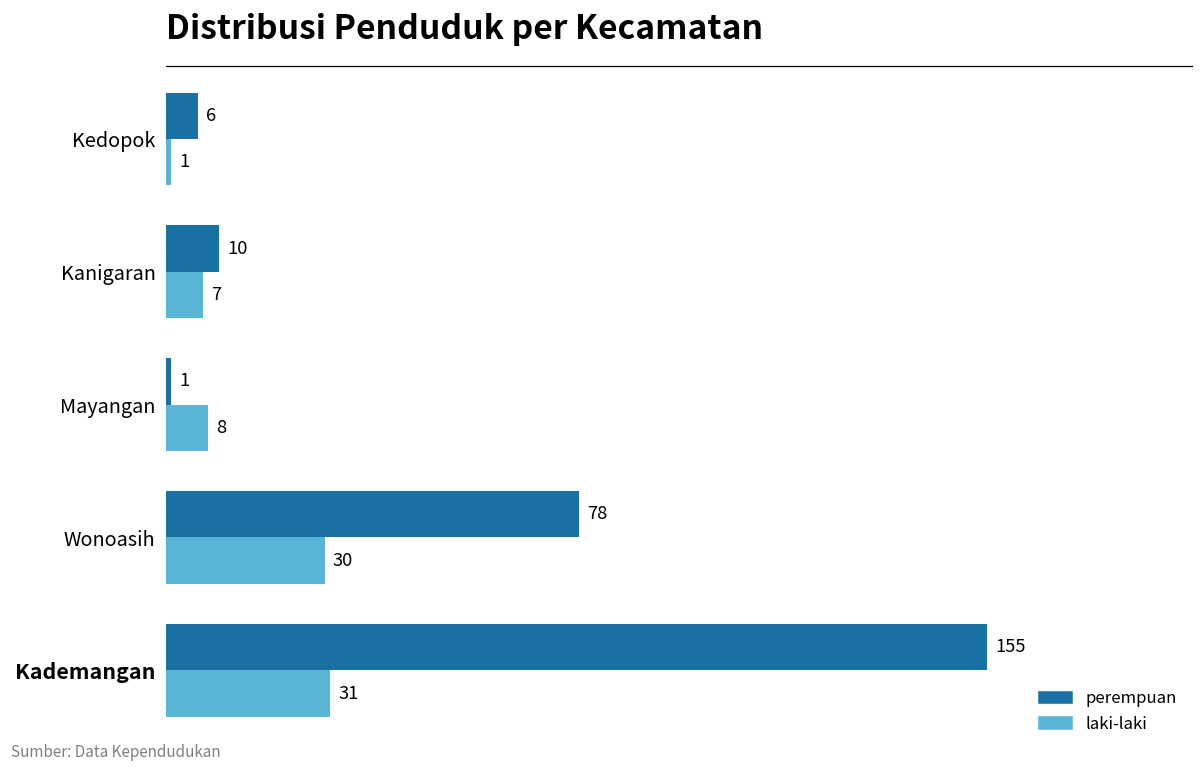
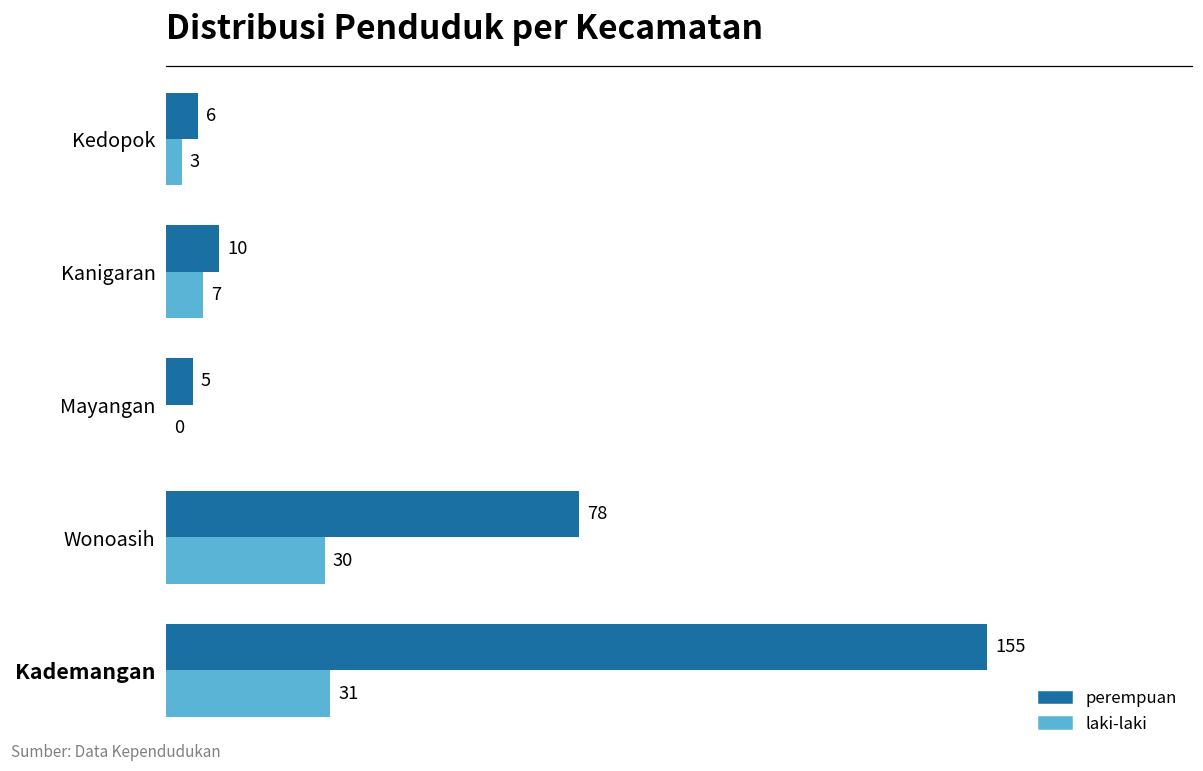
laki-laki, Kedopok: 1 -> 3
perempuan, Mayangan: 1 -> 5
laki-laki, Mayangan: 8 -> 0
